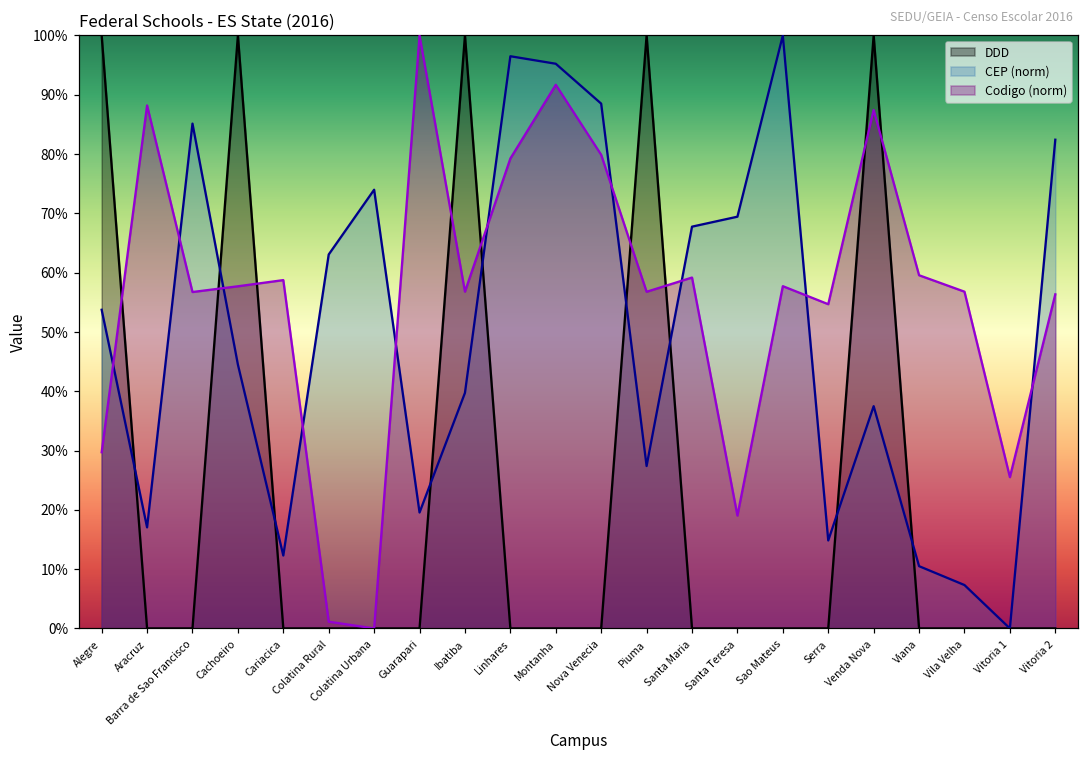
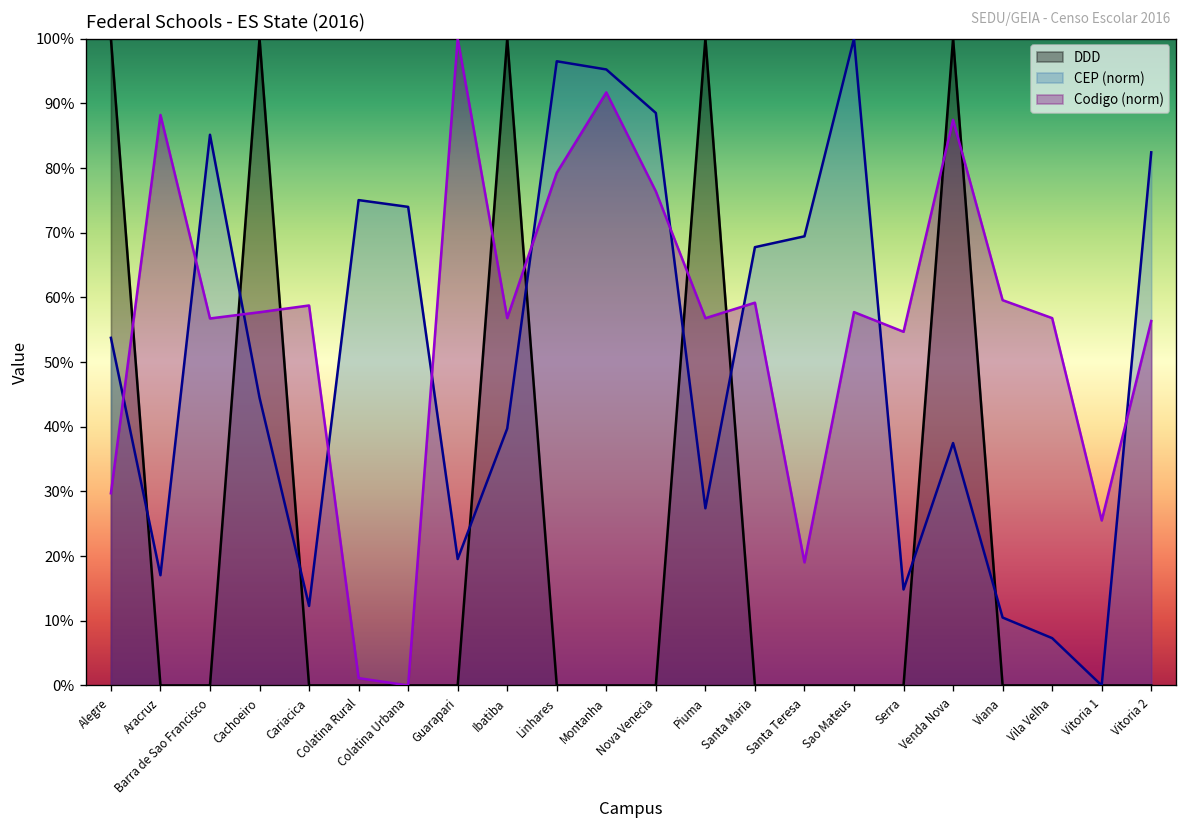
CEP (norm), Colatina Rural: 63% -> 75%
Codigo (norm), Nova Venecia: 80% -> 76%
